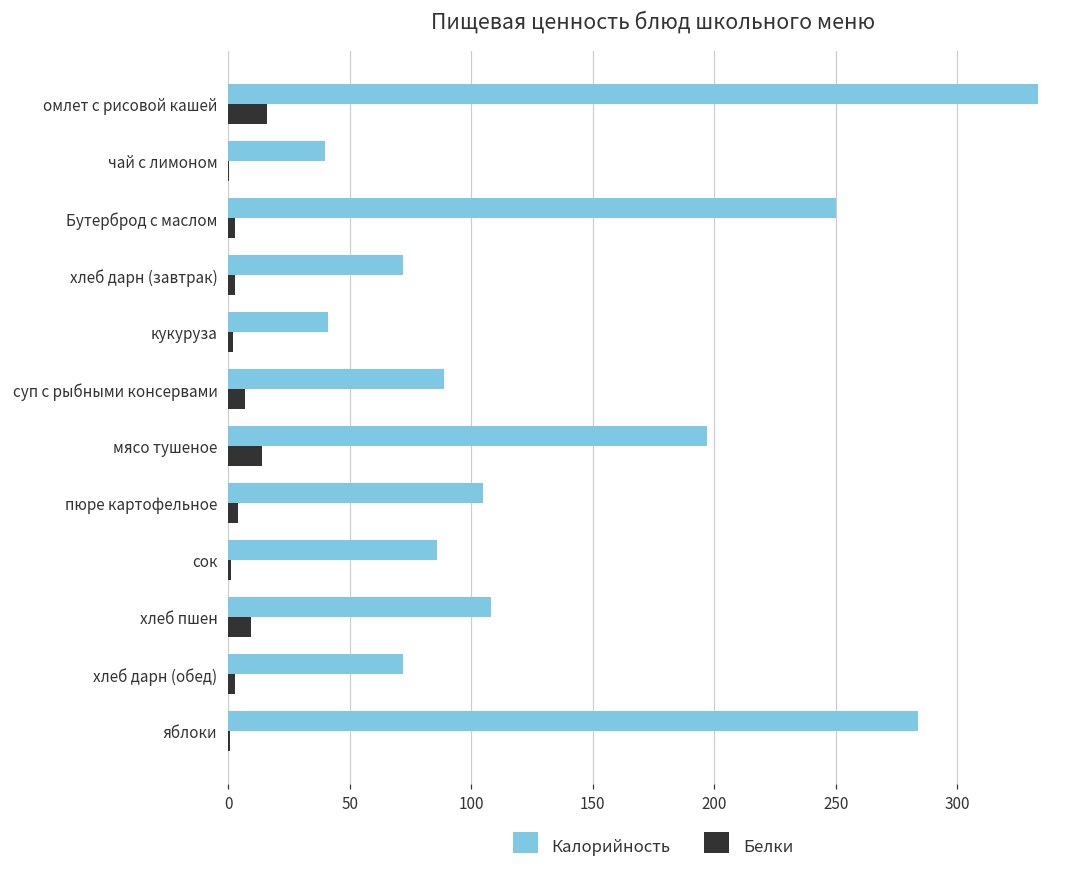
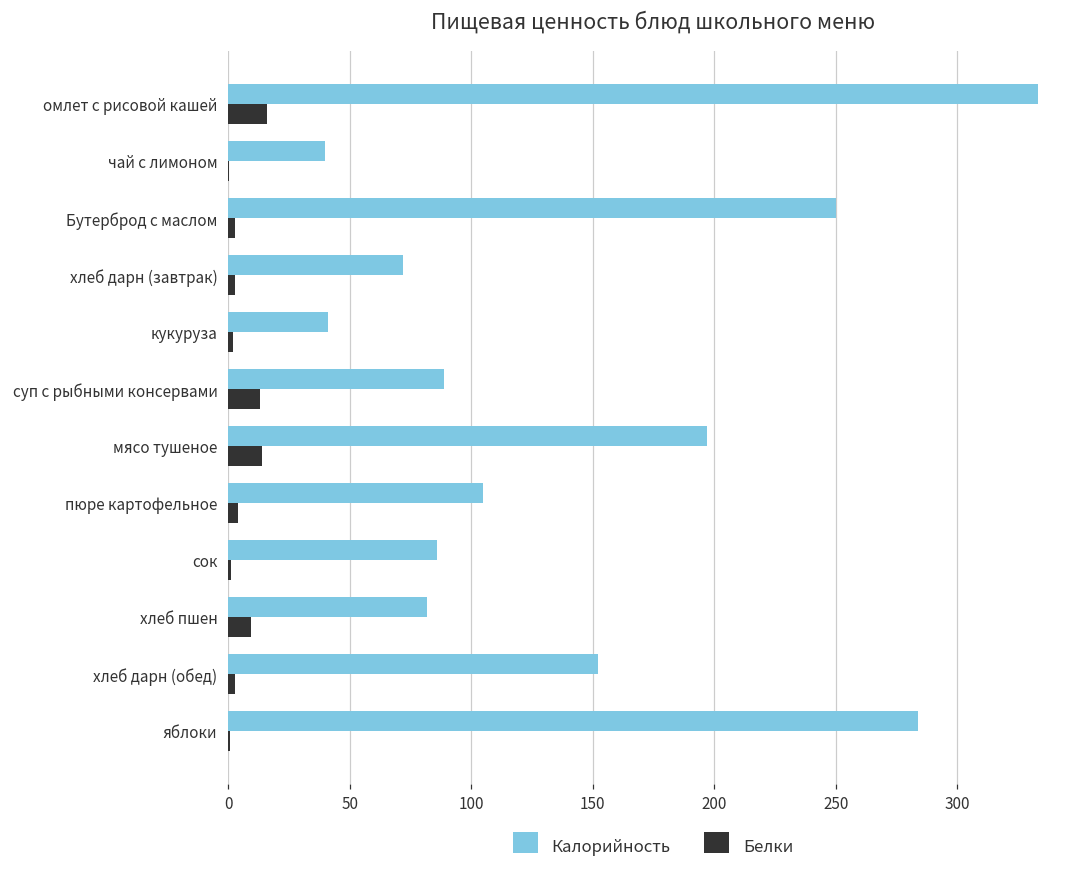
Белки, суп с рыбными консервами: 7 -> 13
Калорийность, хлеб пшен: 108 -> 82
Калорийность, хлеб дарн (обед): 72 -> 152
